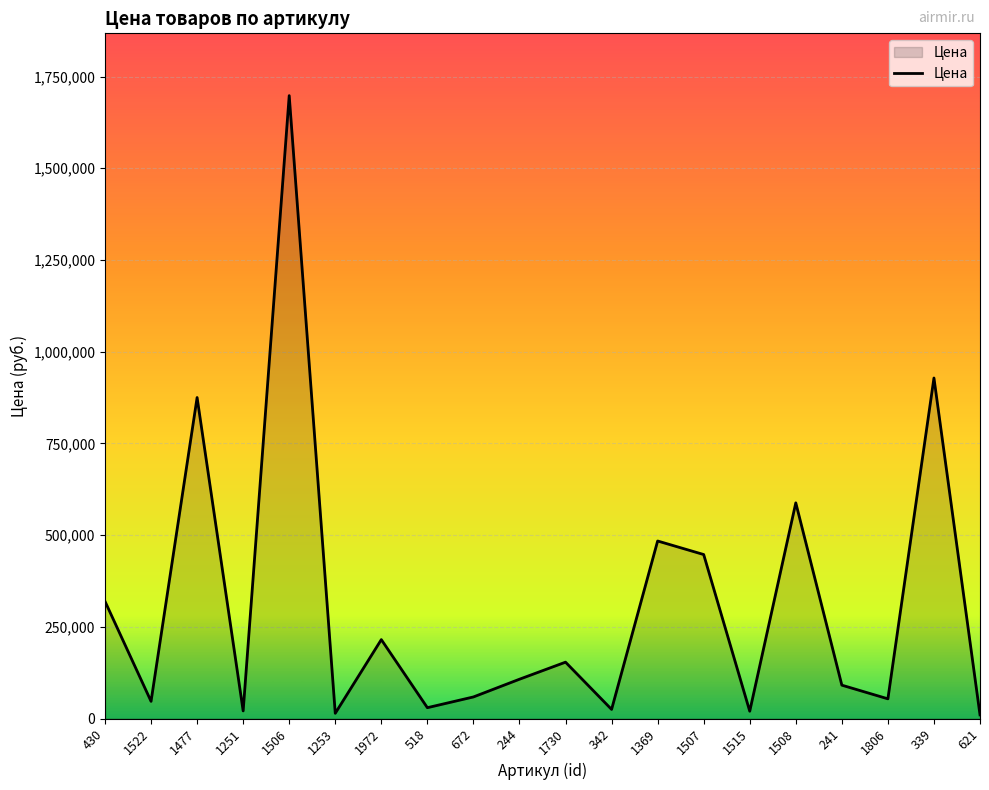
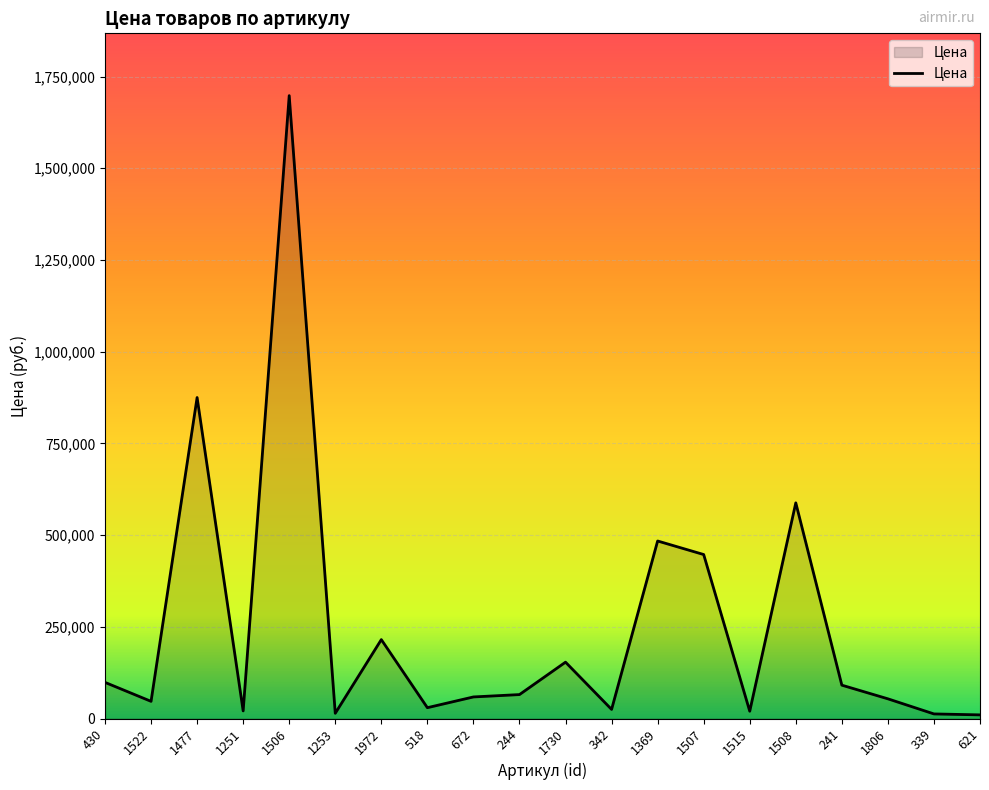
430: 320,000 -> 100,000
244: 110,000 -> 70,000
339: 930,000 -> 10,000
